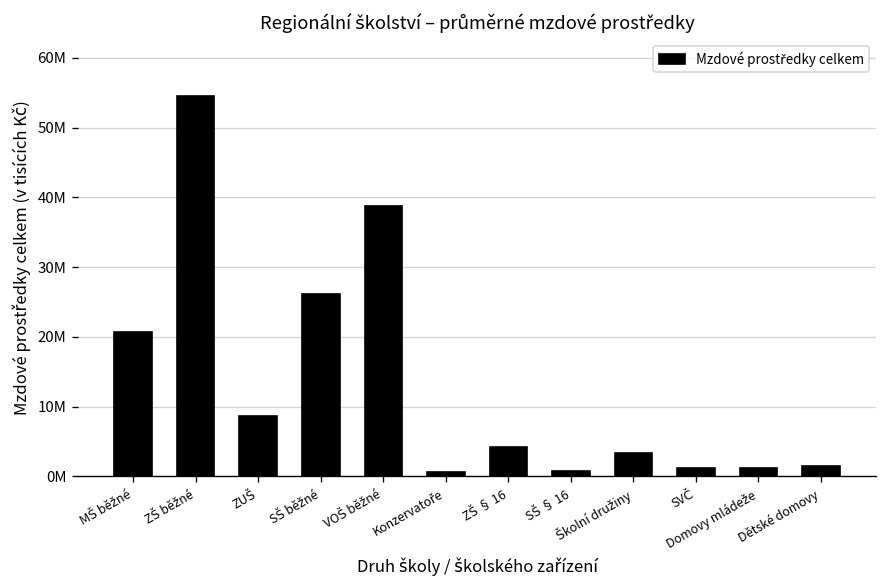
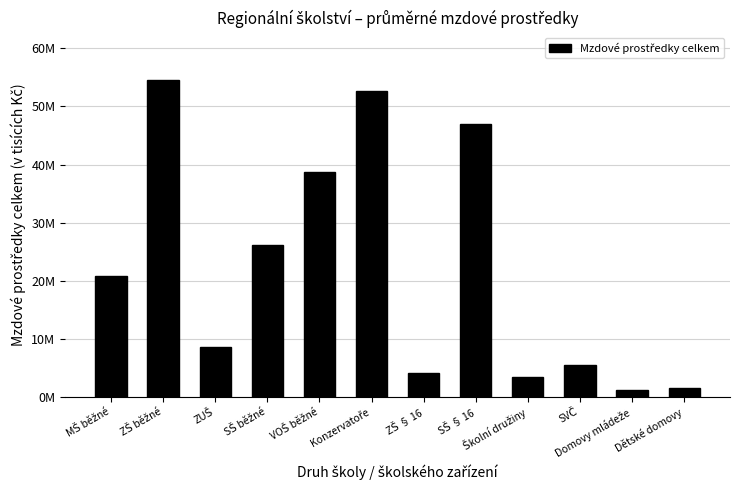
Konzervatoře: 1000000 -> 53000000
SŠ § 16: 1000000 -> 47000000
SVČ: 1000000 -> 5000000
